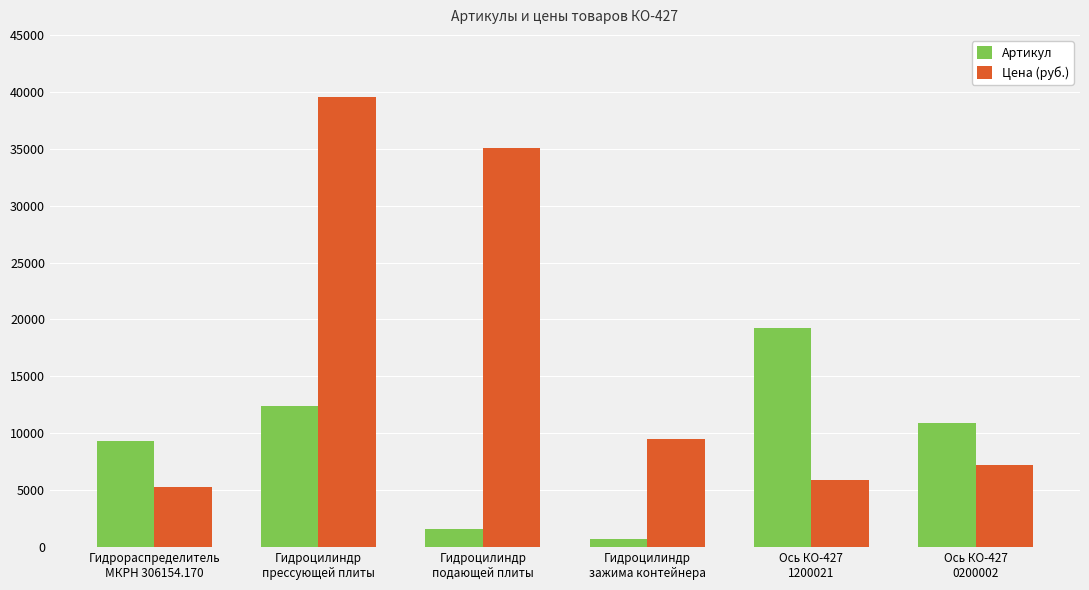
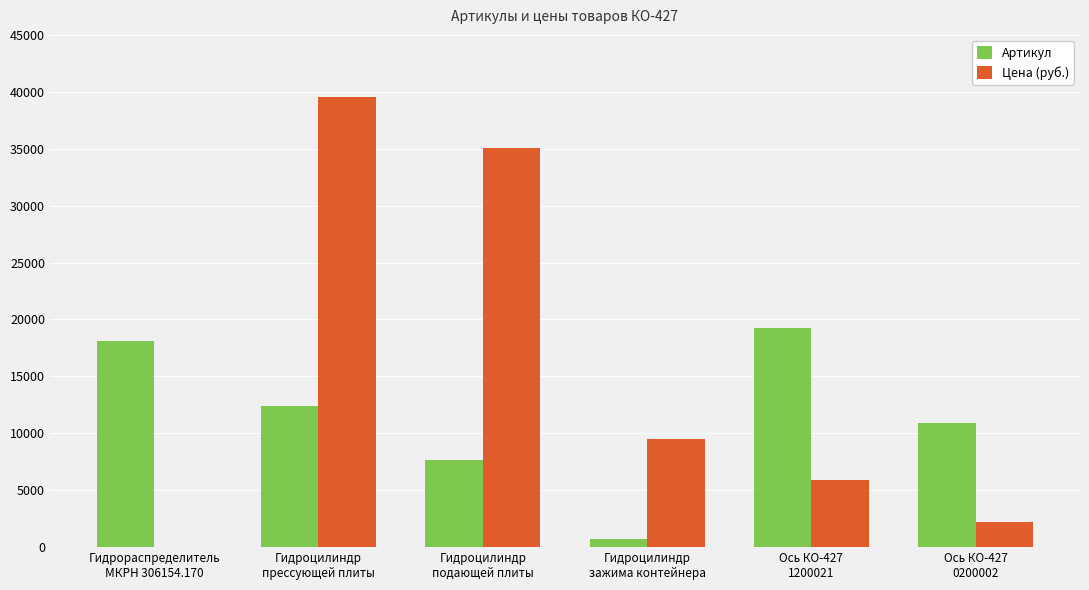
Артикул, Гидрораспределитель МКРН 306154.170: 9400 -> 18100
Цена (руб.), Гидрораспределитель МКРН 306154.170: 5300 -> 0
Артикул, Гидроцилиндр подающей плиты: 1600 -> 7600
Цена (руб.), Ось КО-427 0200002: 7300 -> 2200
